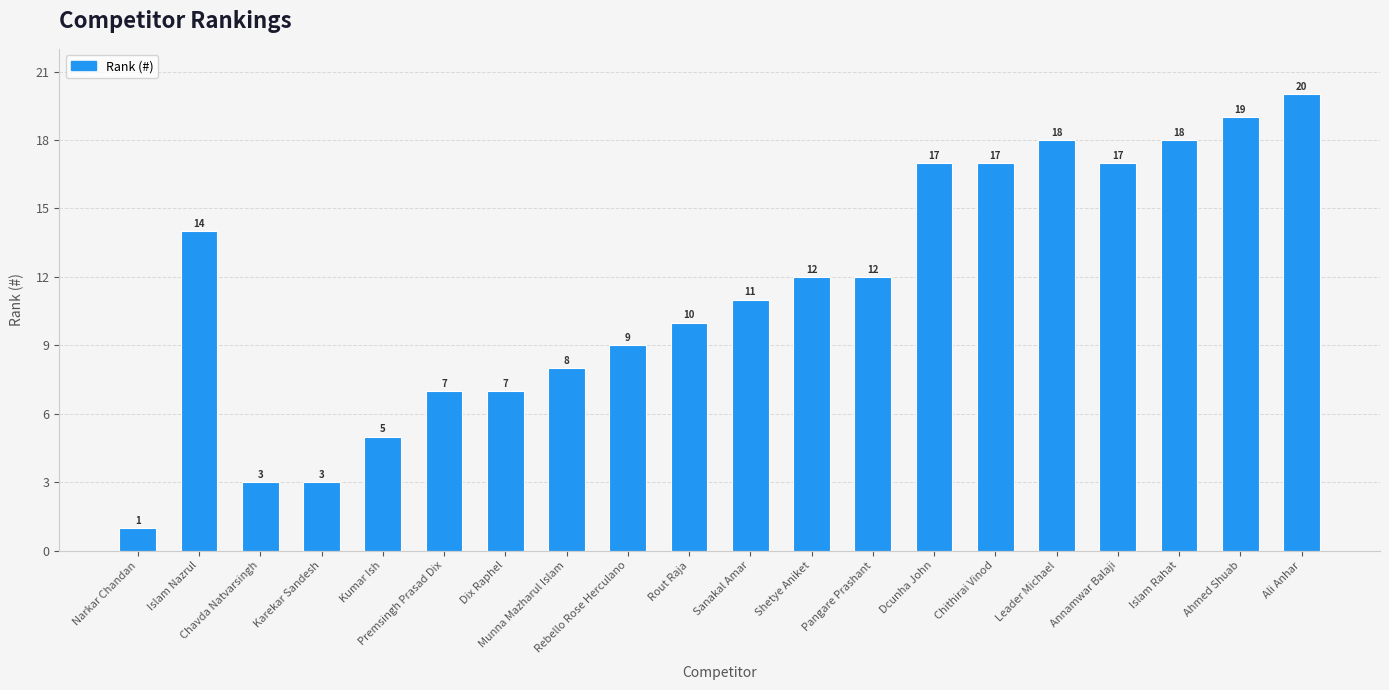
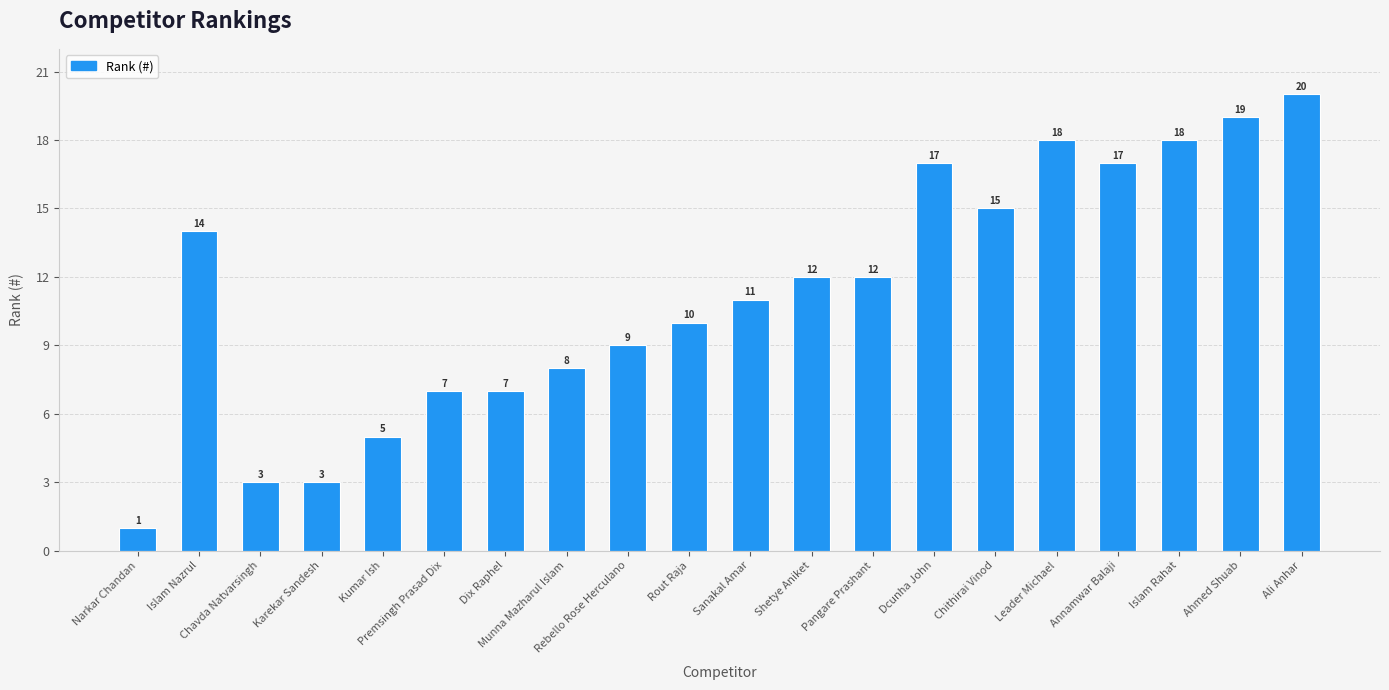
Chithirai Vinod: 17 -> 15
